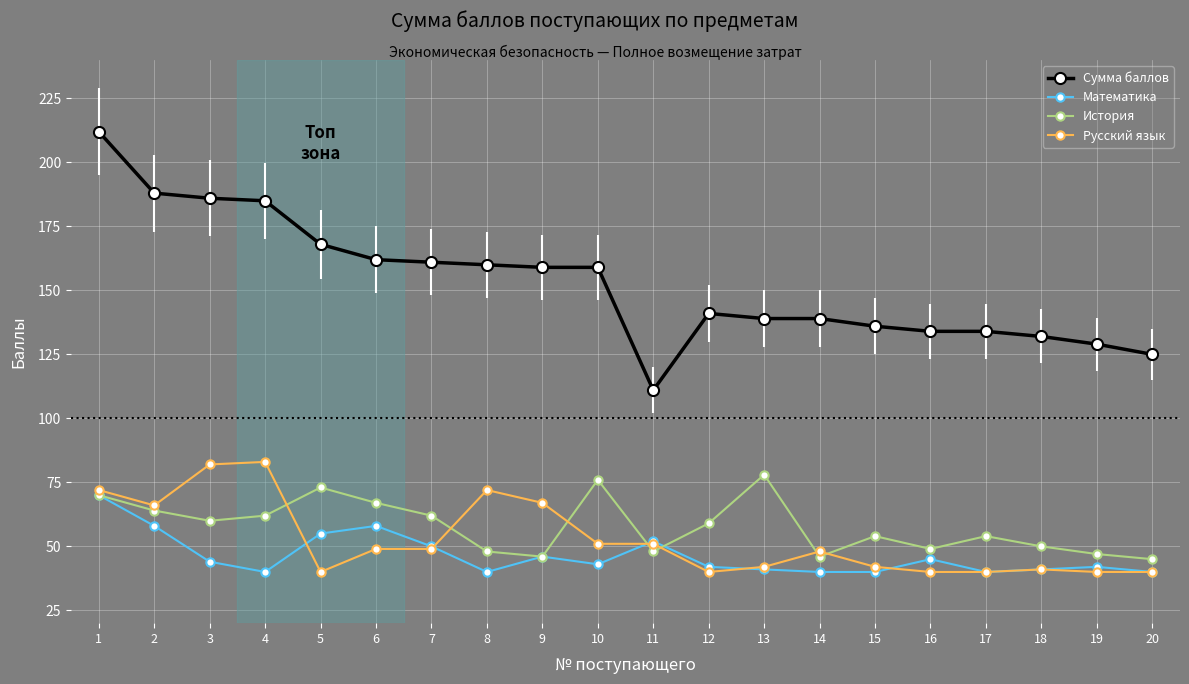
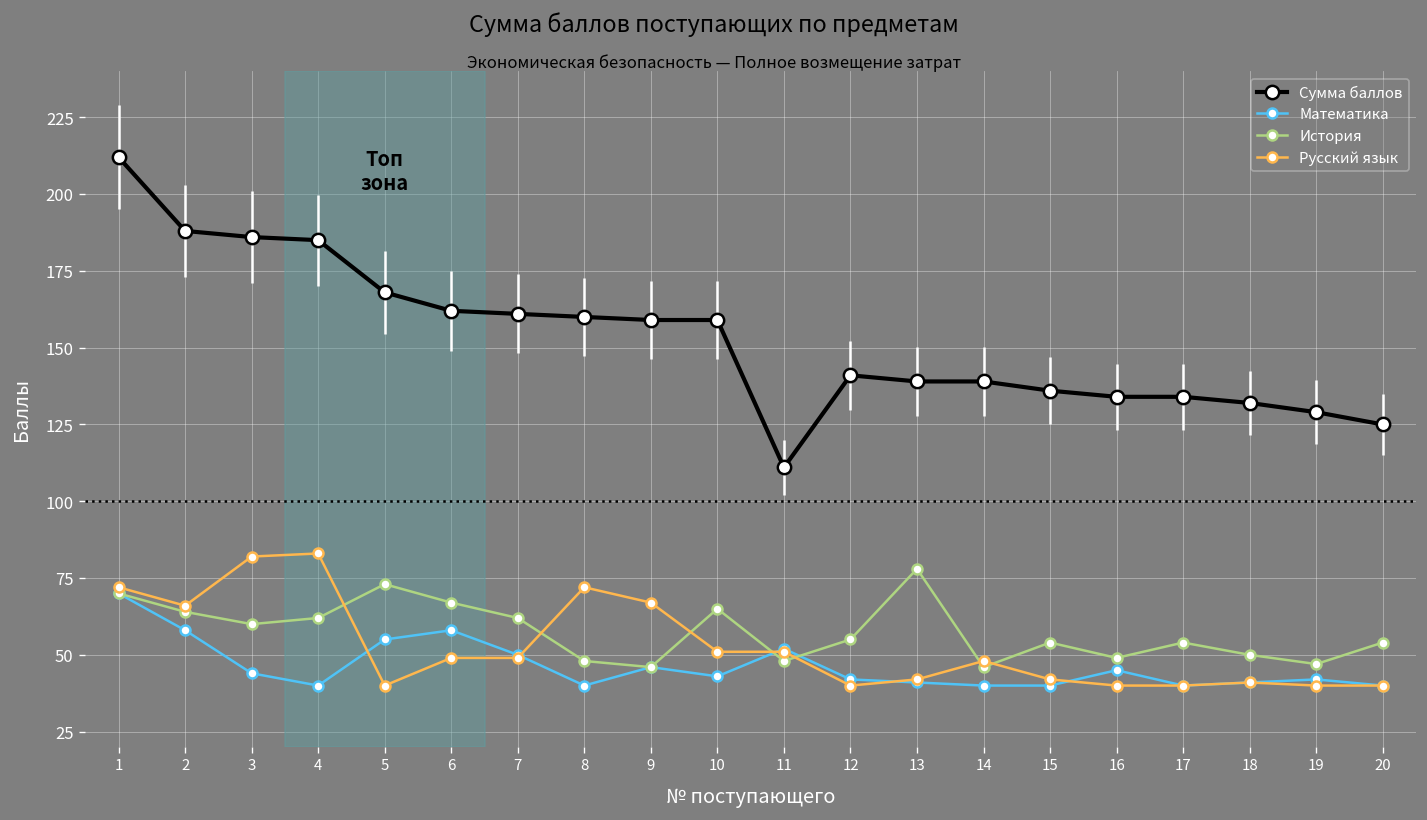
История, 10: 76 -> 65
История, 12: 59 -> 55
История, 20: 45 -> 54
